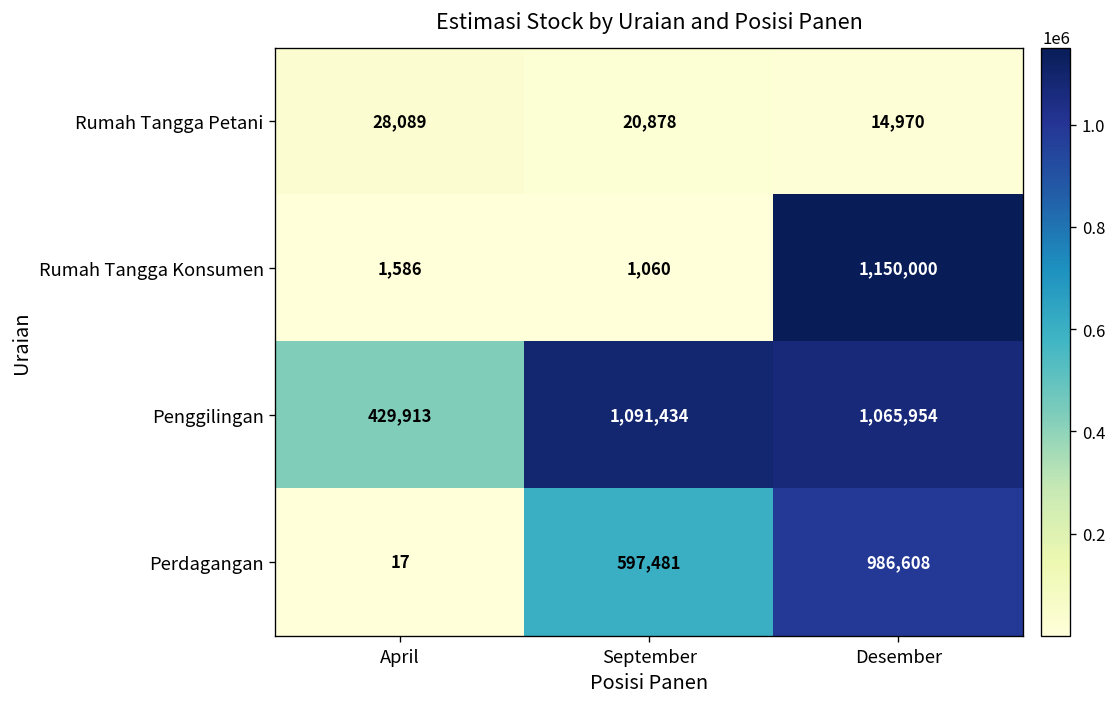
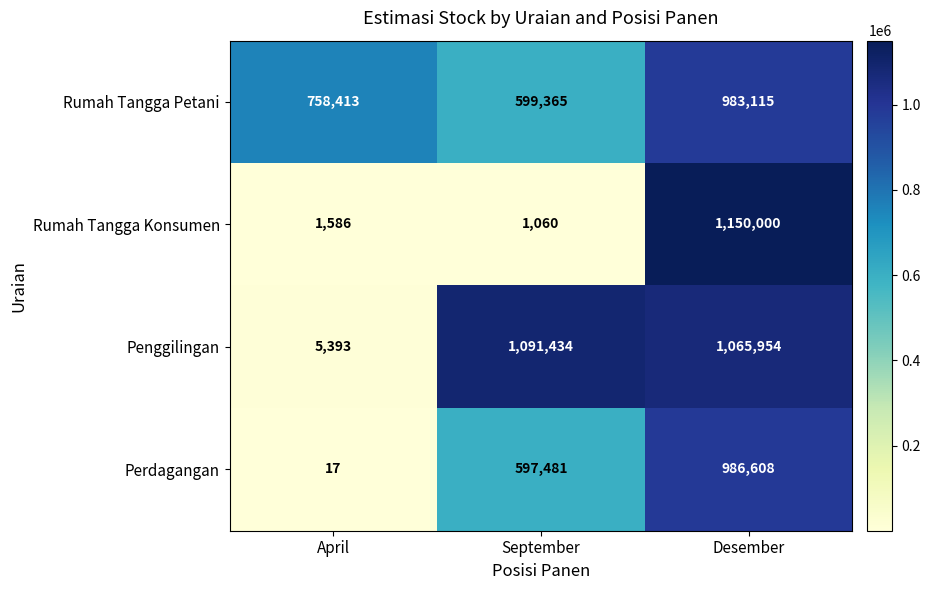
Rumah Tangga Petani, April: 28,089 -> 758,413
Rumah Tangga Petani, September: 20,878 -> 599,365
Rumah Tangga Petani, Desember: 14,970 -> 983,115
Penggilingan, April: 429,913 -> 5,393
